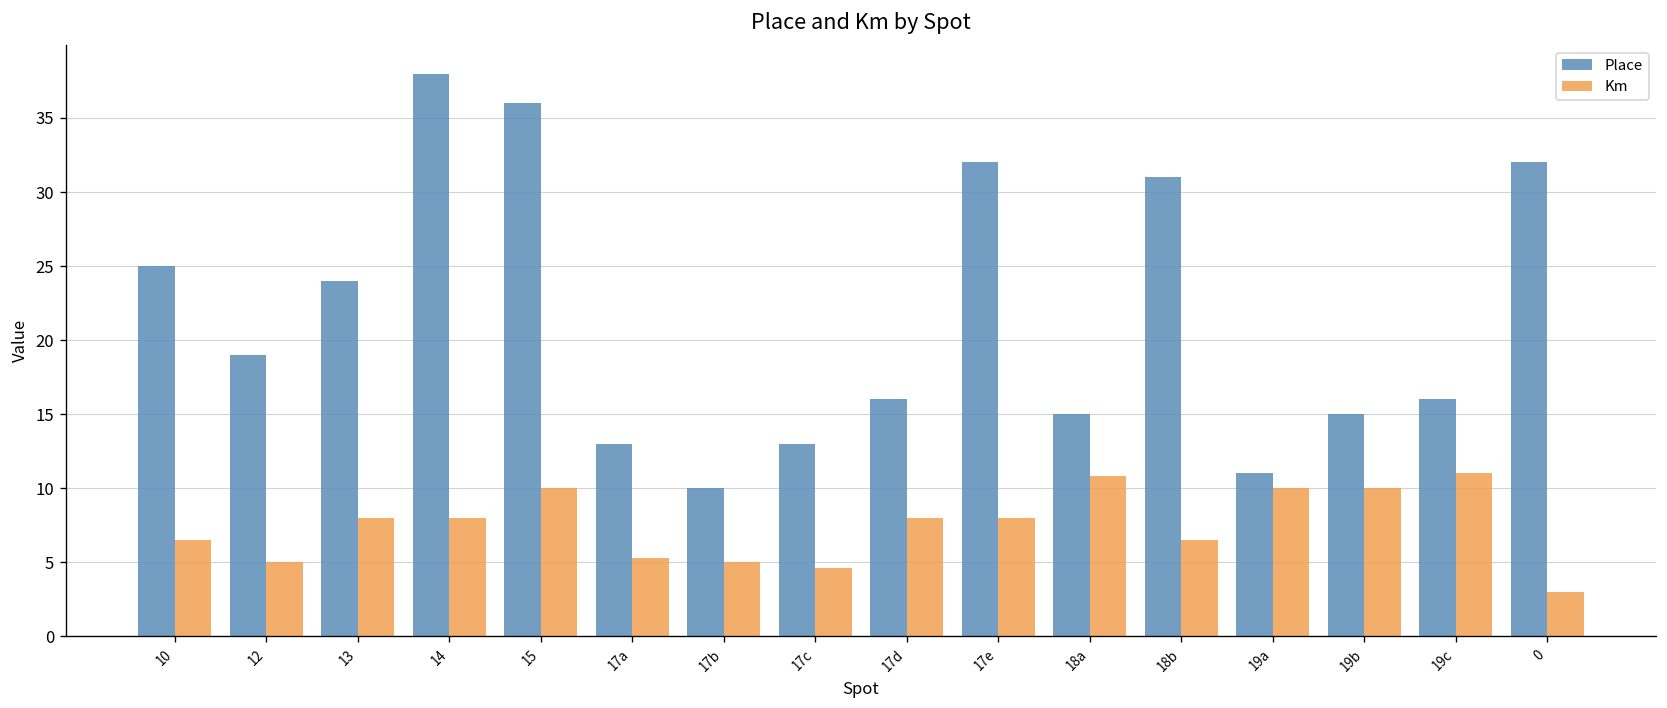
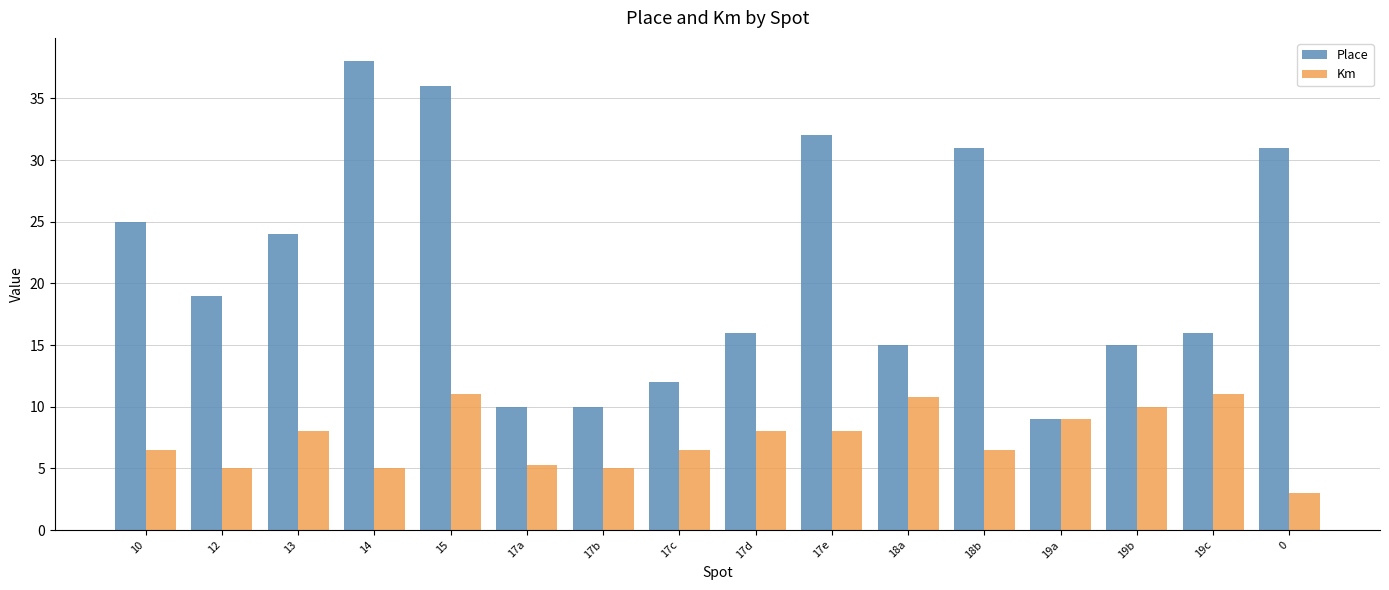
Km, 14: 8 -> 5
Km, 15: 10 -> 11
Place, 17a: 13 -> 10
Place, 17c: 13 -> 12
Km, 17c: 4.6 -> 6.5
Place, 19a: 11 -> 9
Km, 19a: 10 -> 9
Place, 0: 32 -> 31
